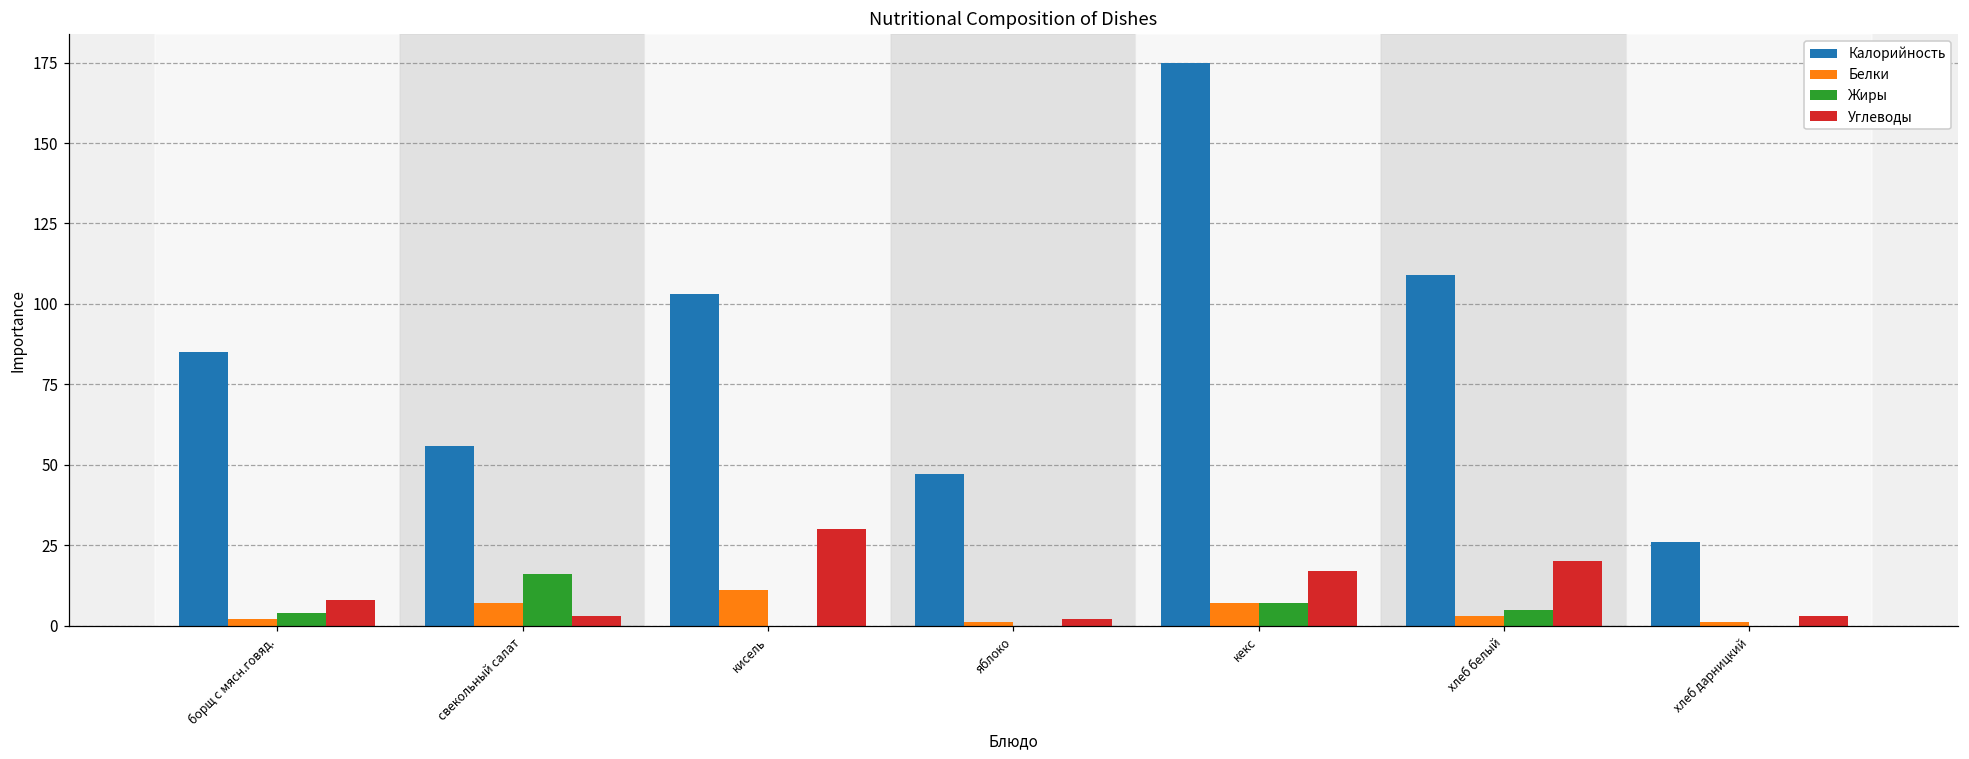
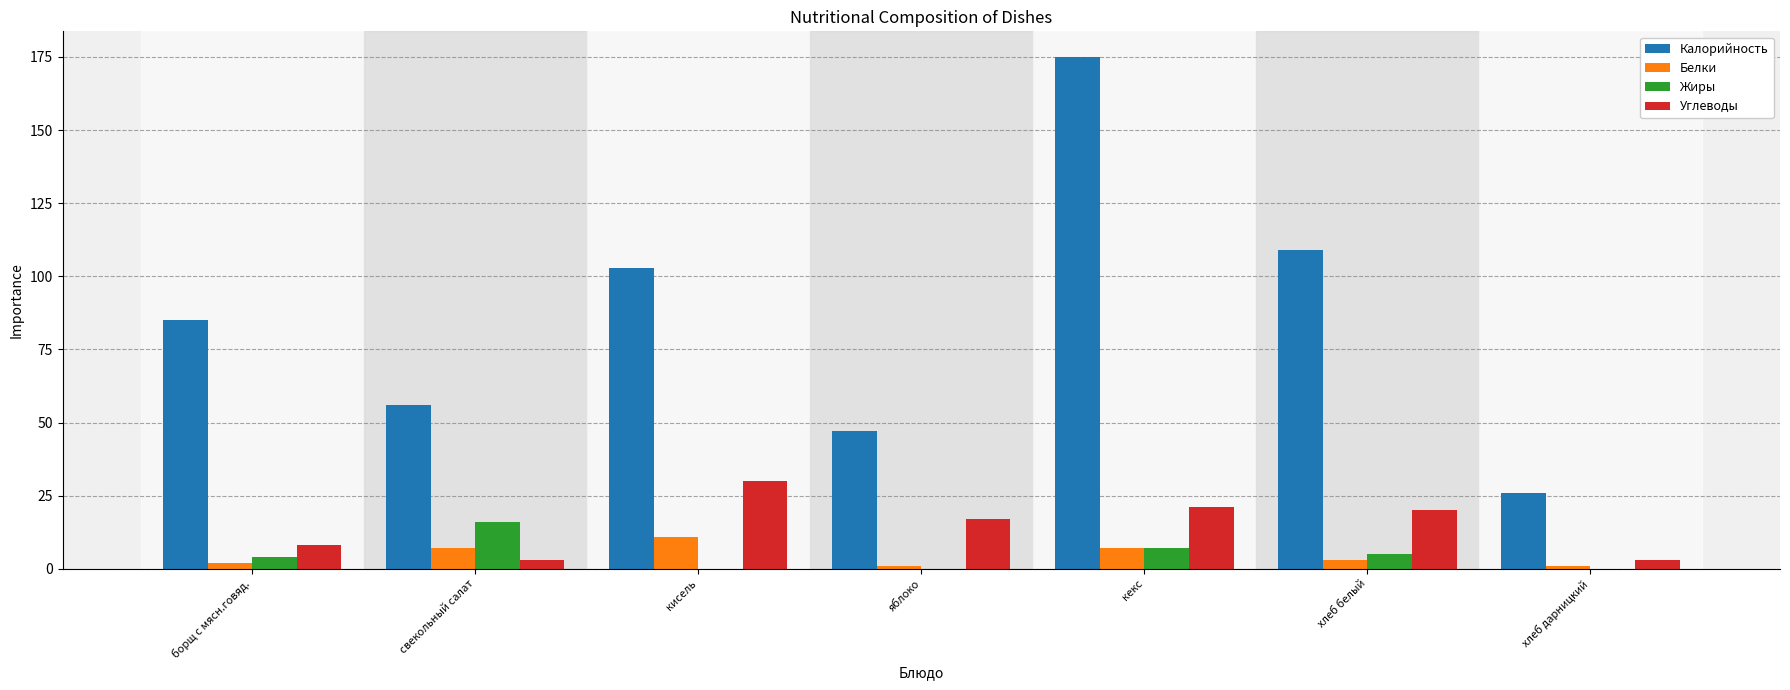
Углеводы, яблоко: 2 -> 17
Углеводы, кекс: 17 -> 21
